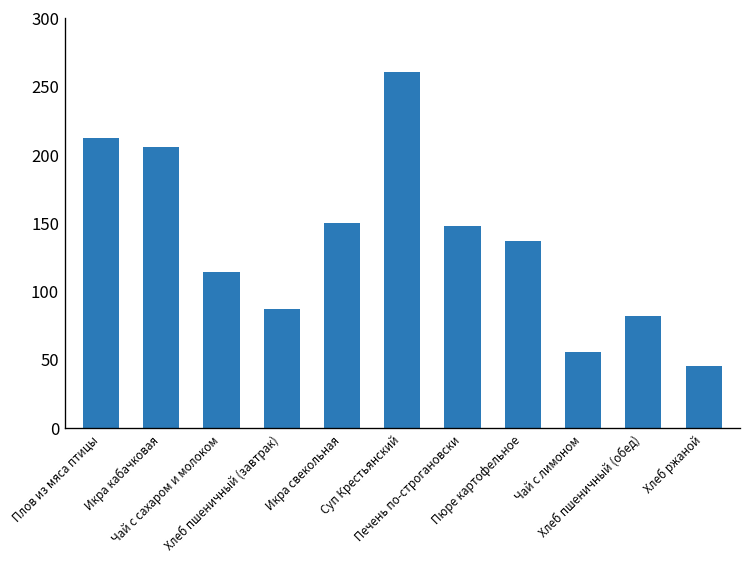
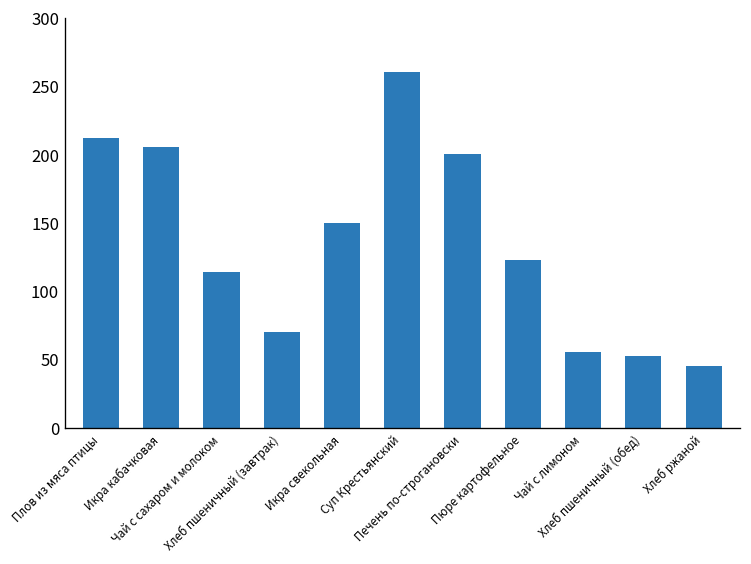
Хлеб пшеничный (завтрак): 87 -> 71
Печень по-строгановски: 148 -> 201
Пюре картофельное: 137 -> 123
Хлеб пшеничный (обед): 82 -> 53
